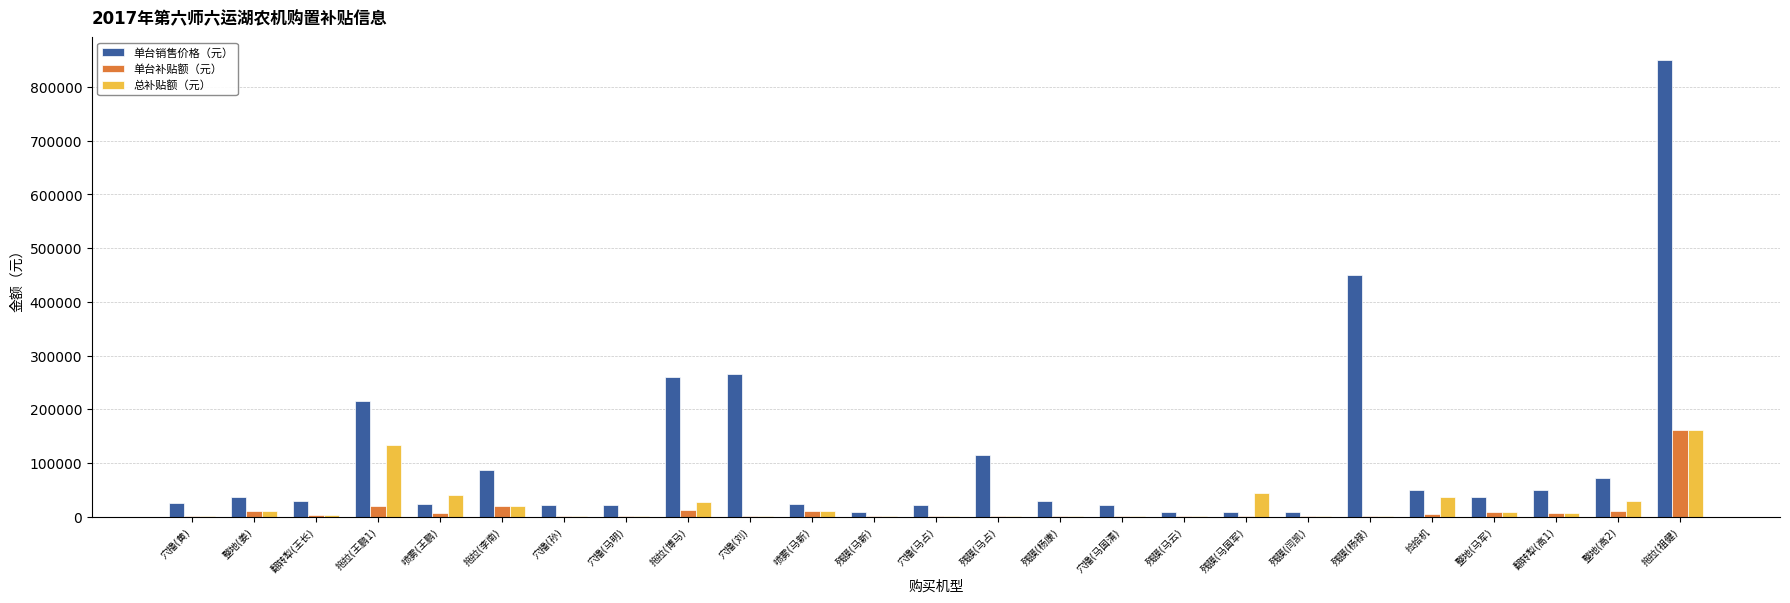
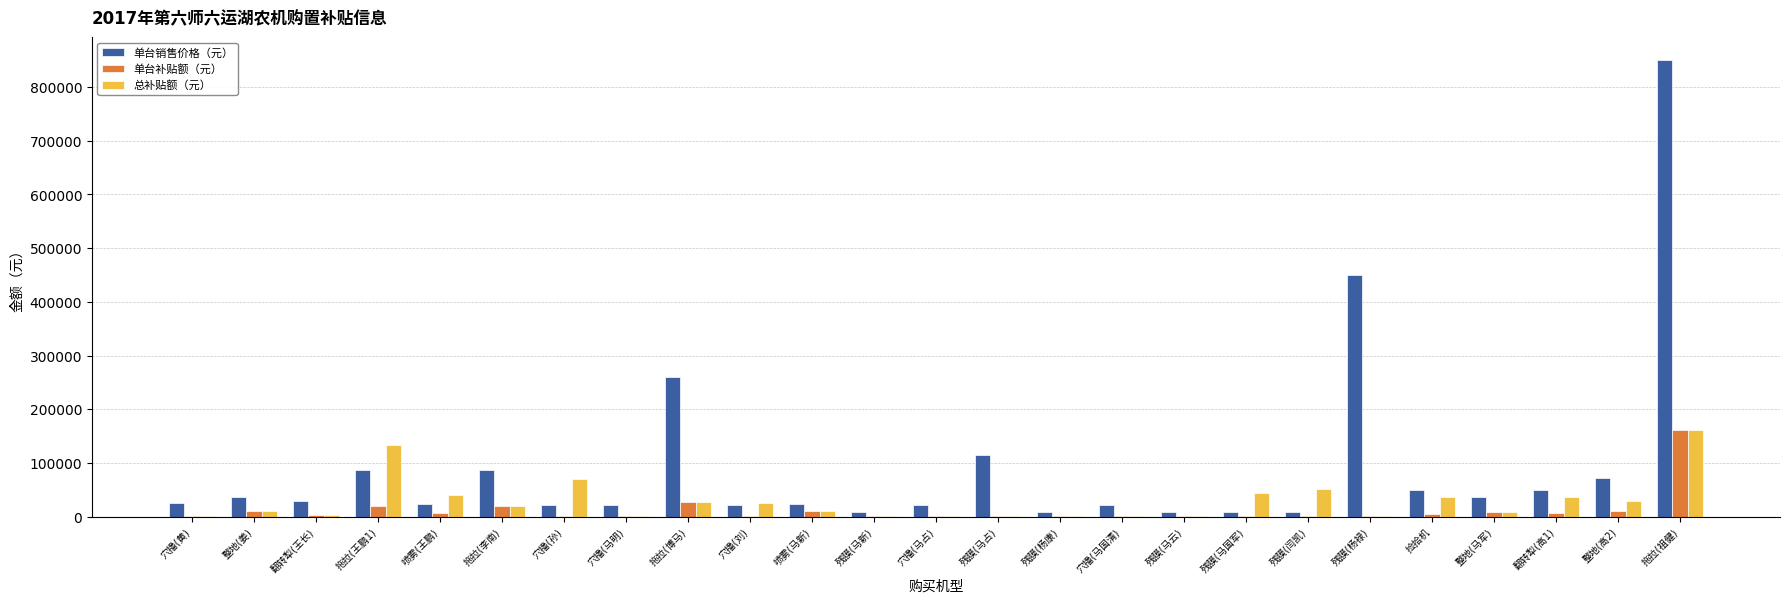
单台销售价格（元）, 拖拉(王鹏1): 210000 -> 90000
总补贴额（元）, 穴播(孙): 0 -> 70000
单台补贴额（元）, 拖拉(博马): 10000 -> 30000
单台销售价格（元）, 穴播(刘): 270000 -> 20000
总补贴额（元）, 穴播(刘): 0 -> 30000
单台销售价格（元）, 残膜(杨康): 30000 -> 10000
总补贴额（元）, 残膜(闫凯): 0 -> 50000
总补贴额（元）, 翻转犁(高1): 10000 -> 40000
